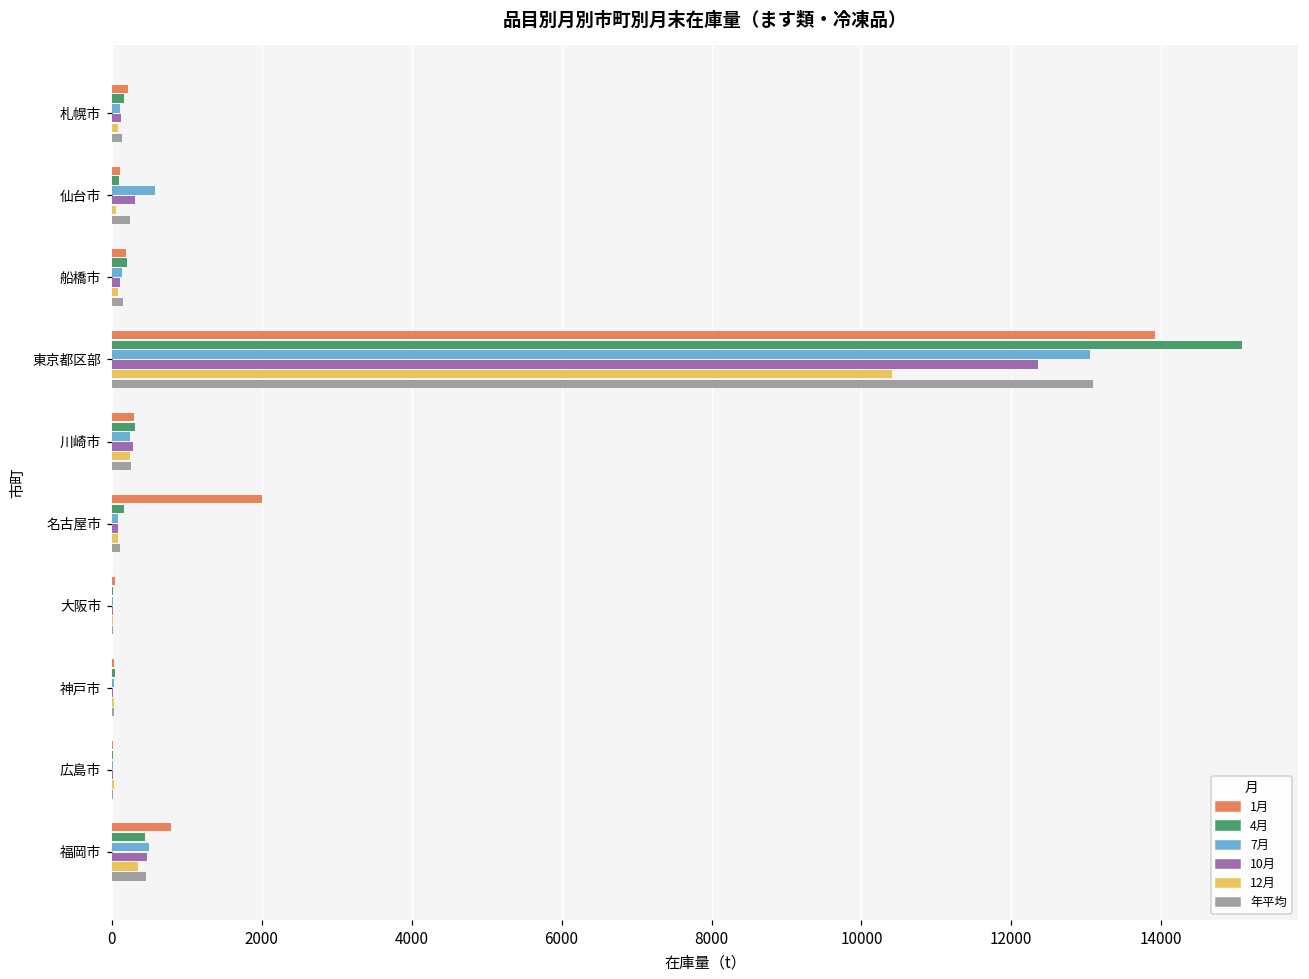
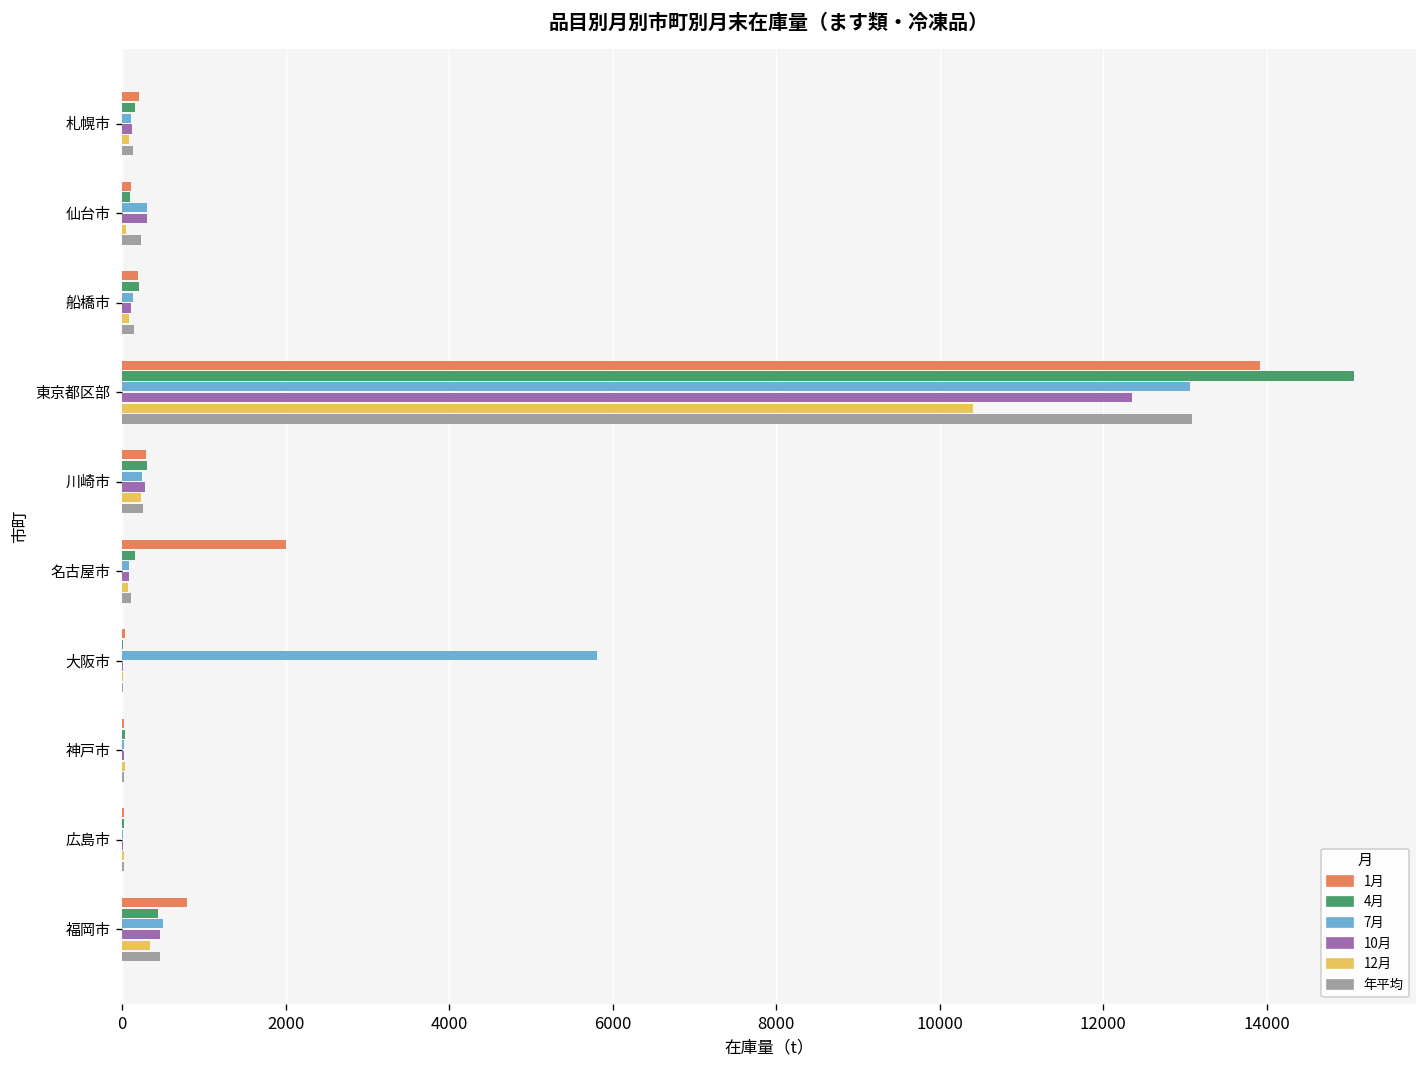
7月, 仙台市: 600 -> 300
7月, 大阪市: 0 -> 5800
